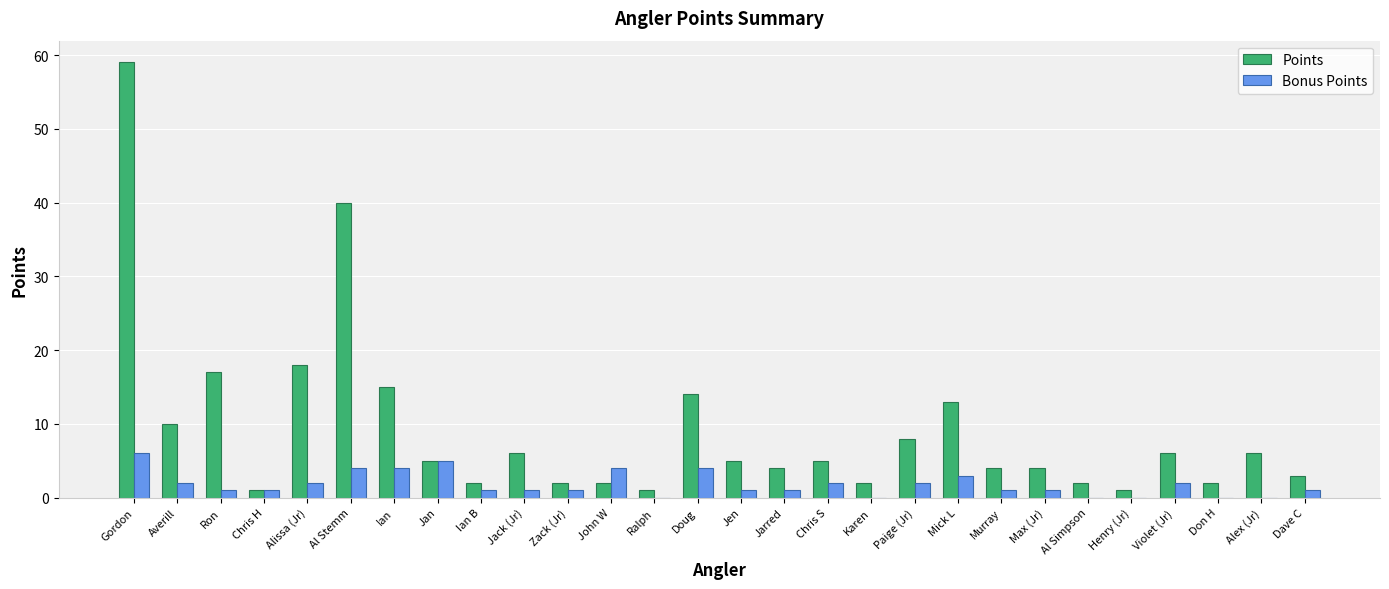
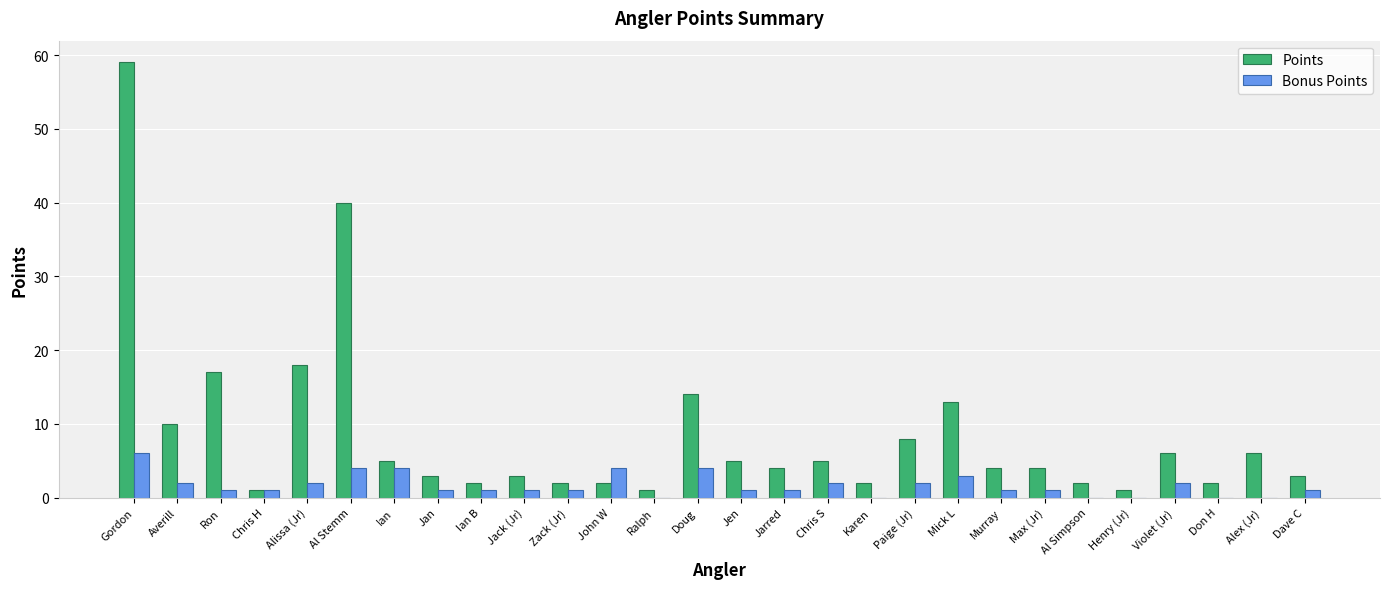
Points, Ian: 15 -> 5
Points, Jan: 5 -> 3
Bonus Points, Jan: 5 -> 1
Points, Jack (Jr): 6 -> 3
